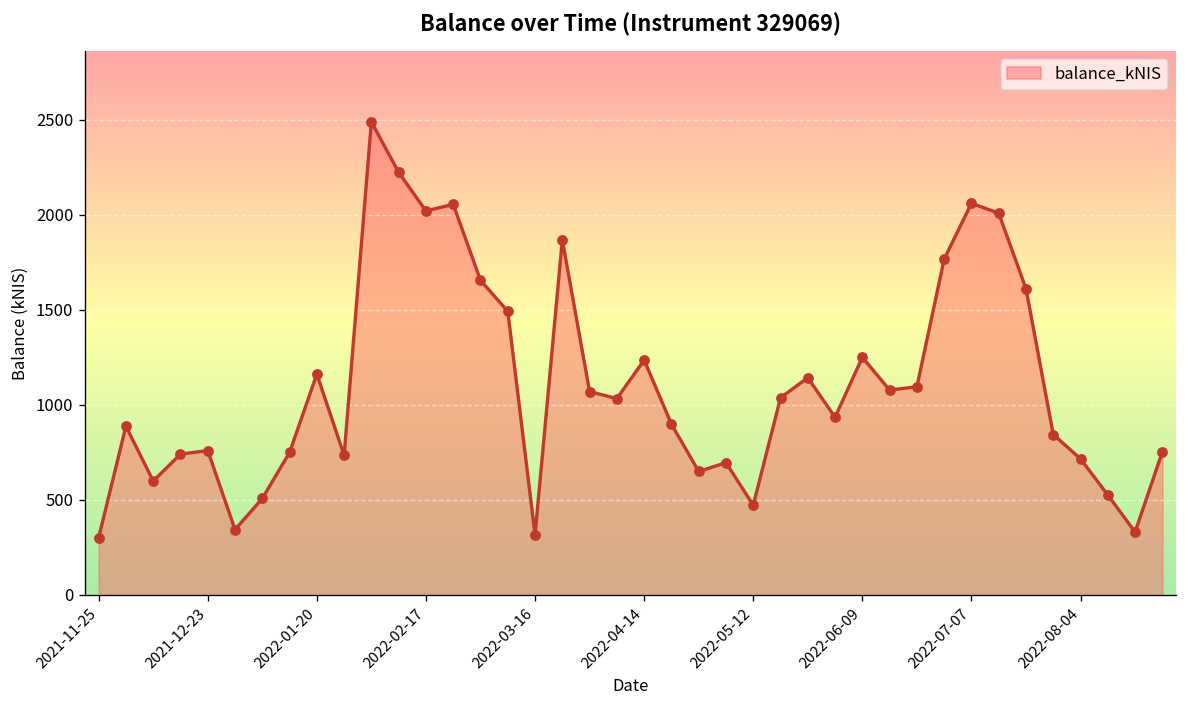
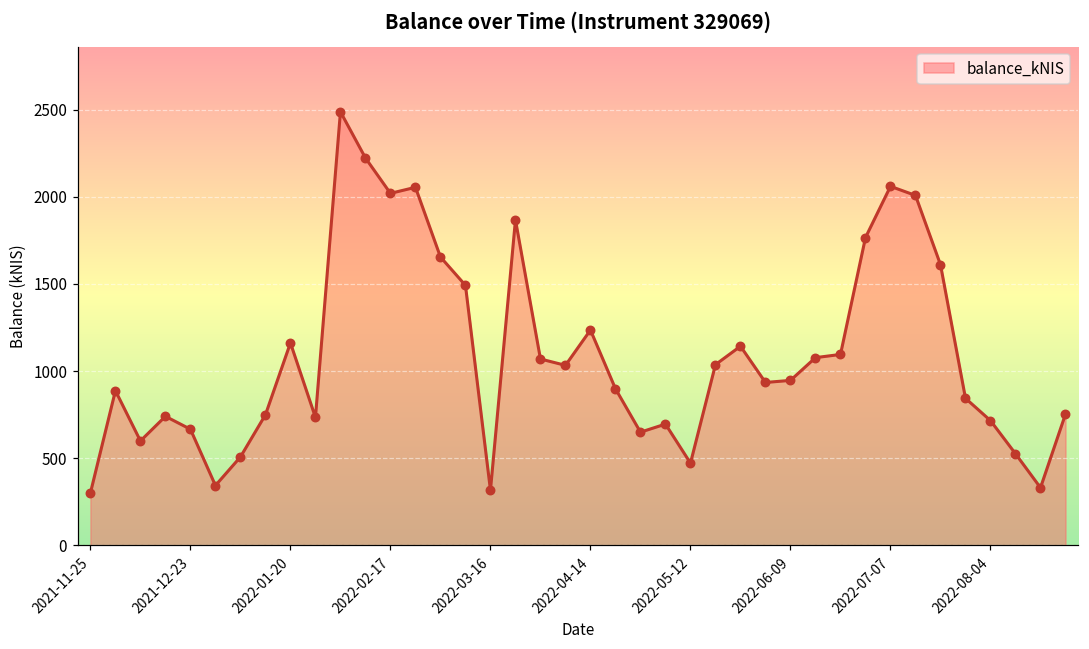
2021-12-23: 760 -> 670
2022-06-09: 1250 -> 950
